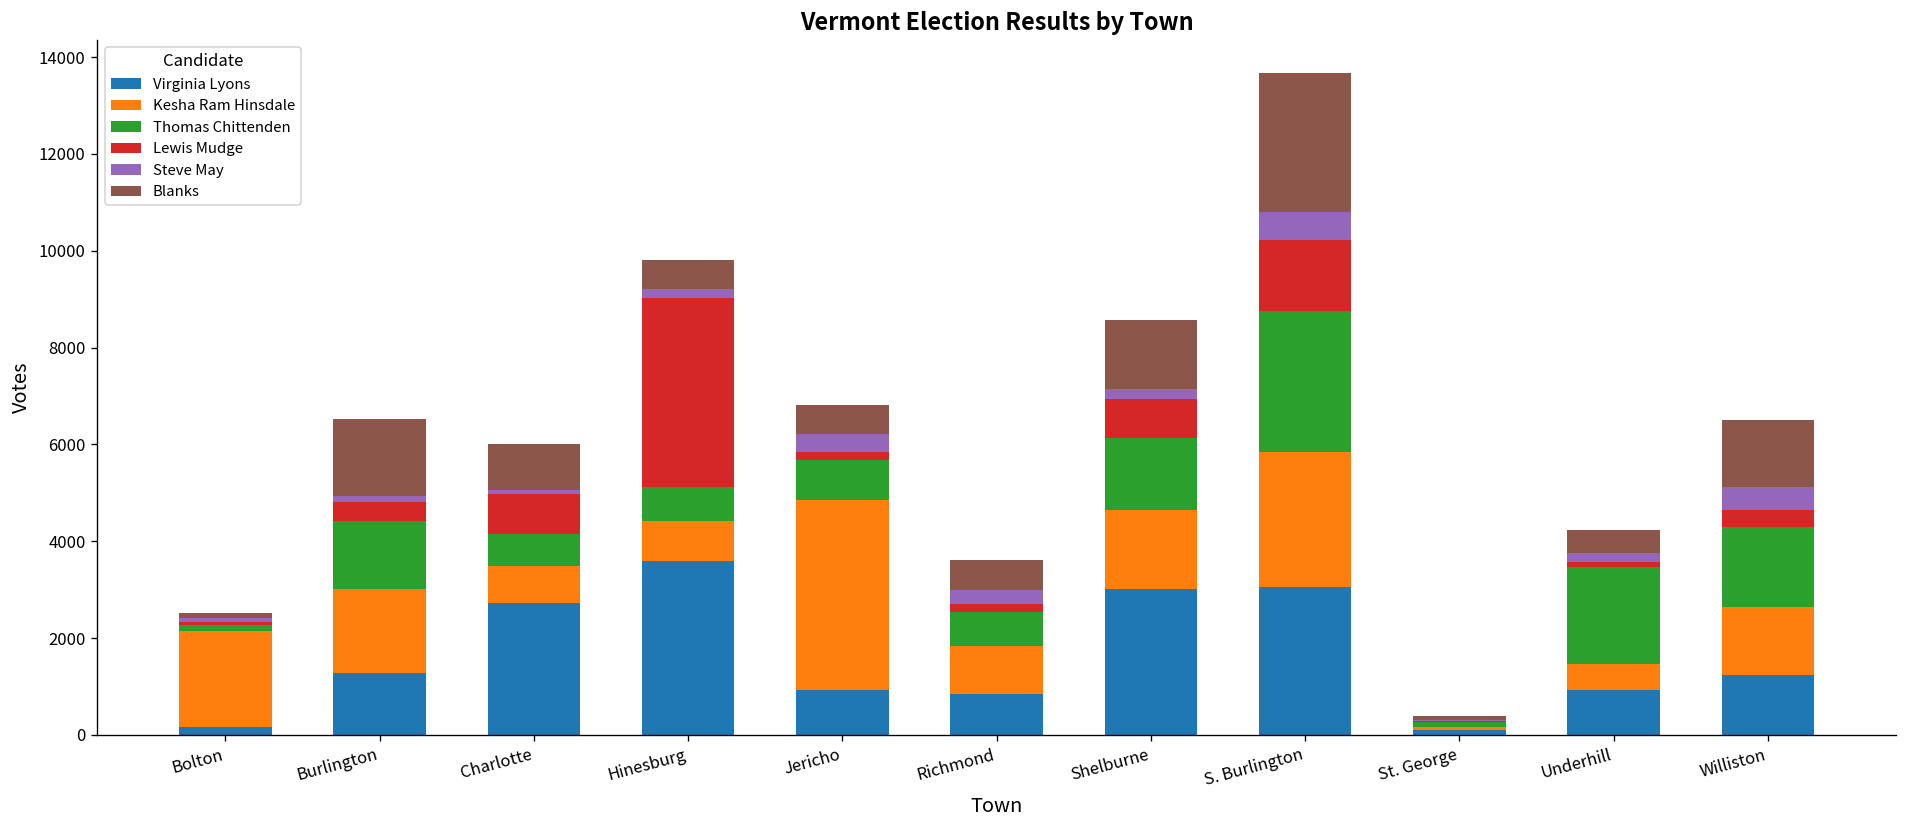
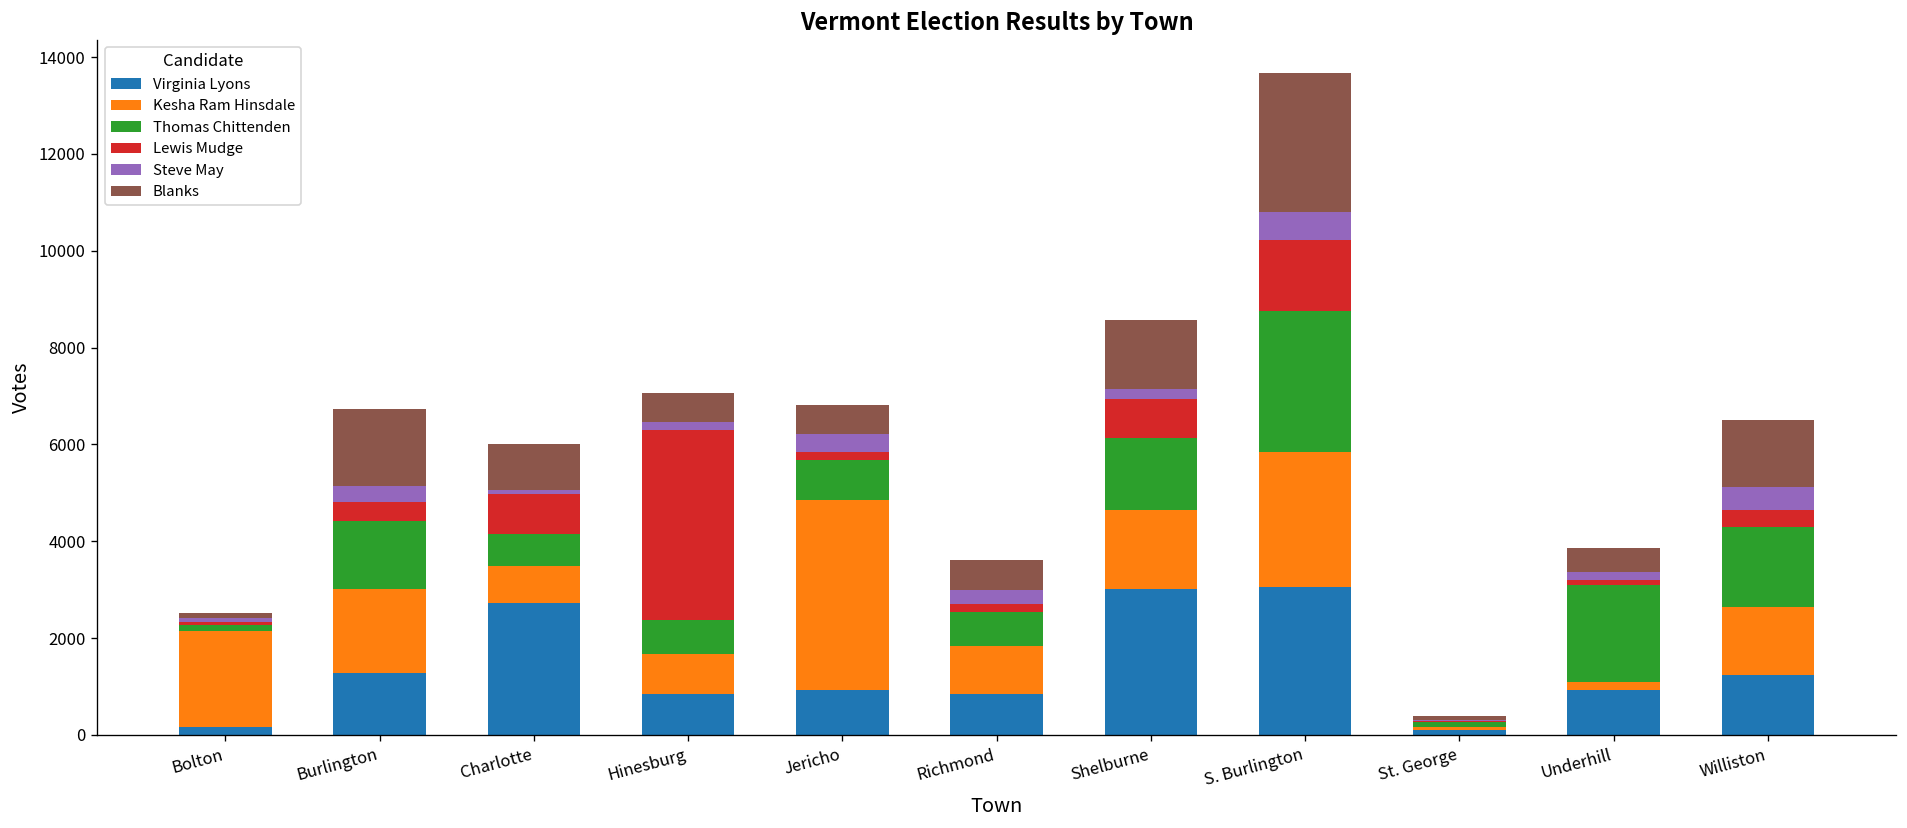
Steve May, Burlington: 100 -> 300
Virginia Lyons, Hinesburg: 3600 -> 800
Kesha Ram Hinsdale, Underhill: 500 -> 200
